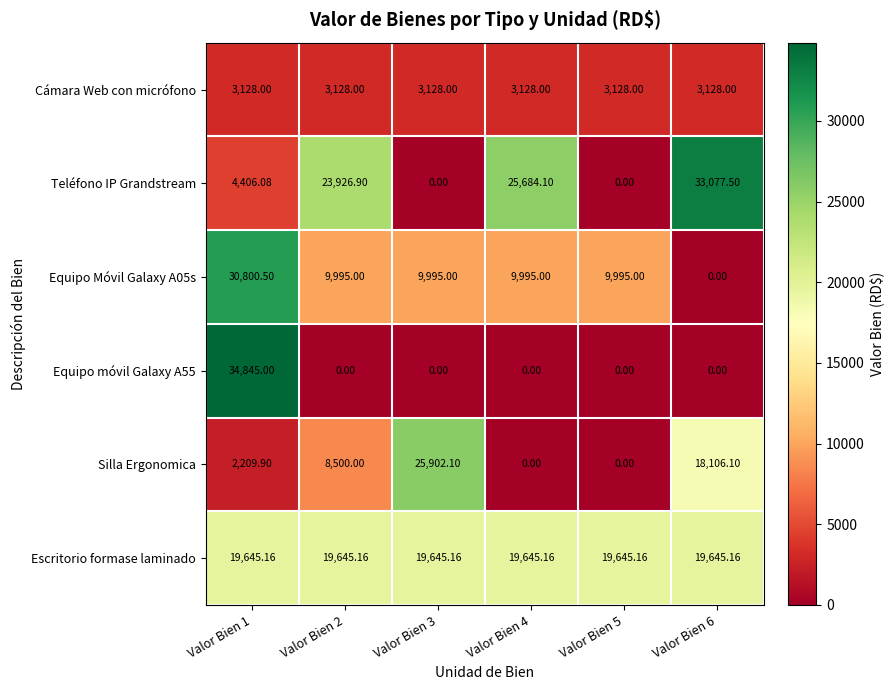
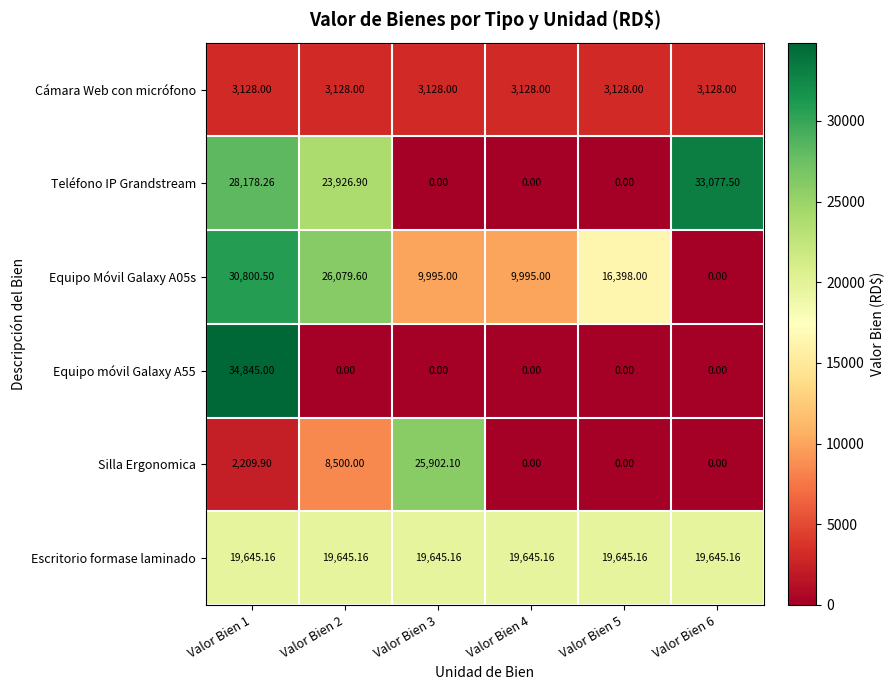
Teléfono IP Grandstream, Valor Bien 1: 4,406.08 -> 28,178.26
Teléfono IP Grandstream, Valor Bien 4: 25,684.10 -> 0.00
Equipo Móvil Galaxy A05s, Valor Bien 2: 9,995.00 -> 26,079.60
Equipo Móvil Galaxy A05s, Valor Bien 5: 9,995.00 -> 16,398.00
Silla Ergonomica, Valor Bien 6: 18,106.10 -> 0.00
